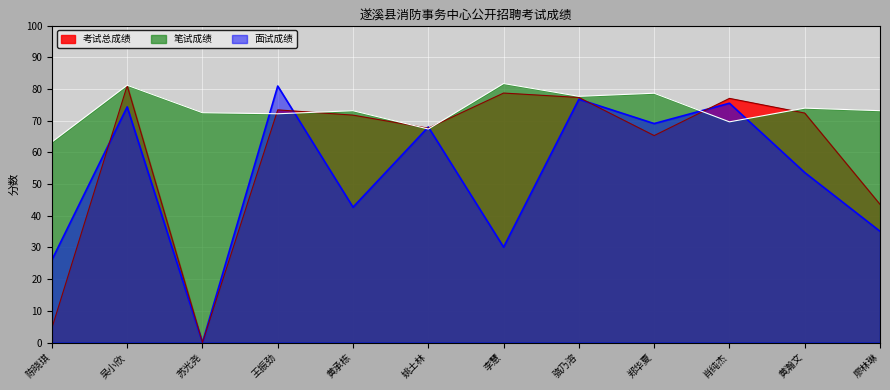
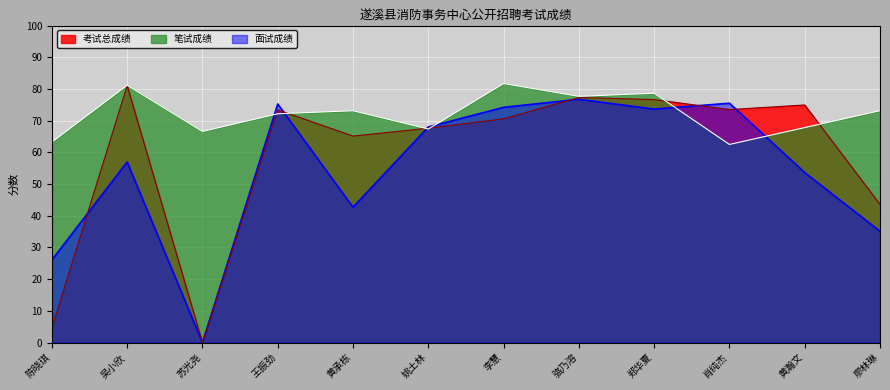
面试成绩, 吴小欣: 74 -> 57
笔试成绩, 苏光尧: 73 -> 67
面试成绩, 王振劲: 81 -> 75
考试总成绩, 黄承栋: 72 -> 65
考试总成绩, 李慧: 79 -> 71
面试成绩, 李慧: 30 -> 74
考试总成绩, 郑华夏: 65 -> 77
面试成绩, 郑华夏: 69 -> 74
考试总成绩, 肖纯杰: 77 -> 73
笔试成绩, 肖纯杰: 70 -> 62
考试总成绩, 黄瀚文: 72 -> 75
笔试成绩, 黄瀚文: 74 -> 68
